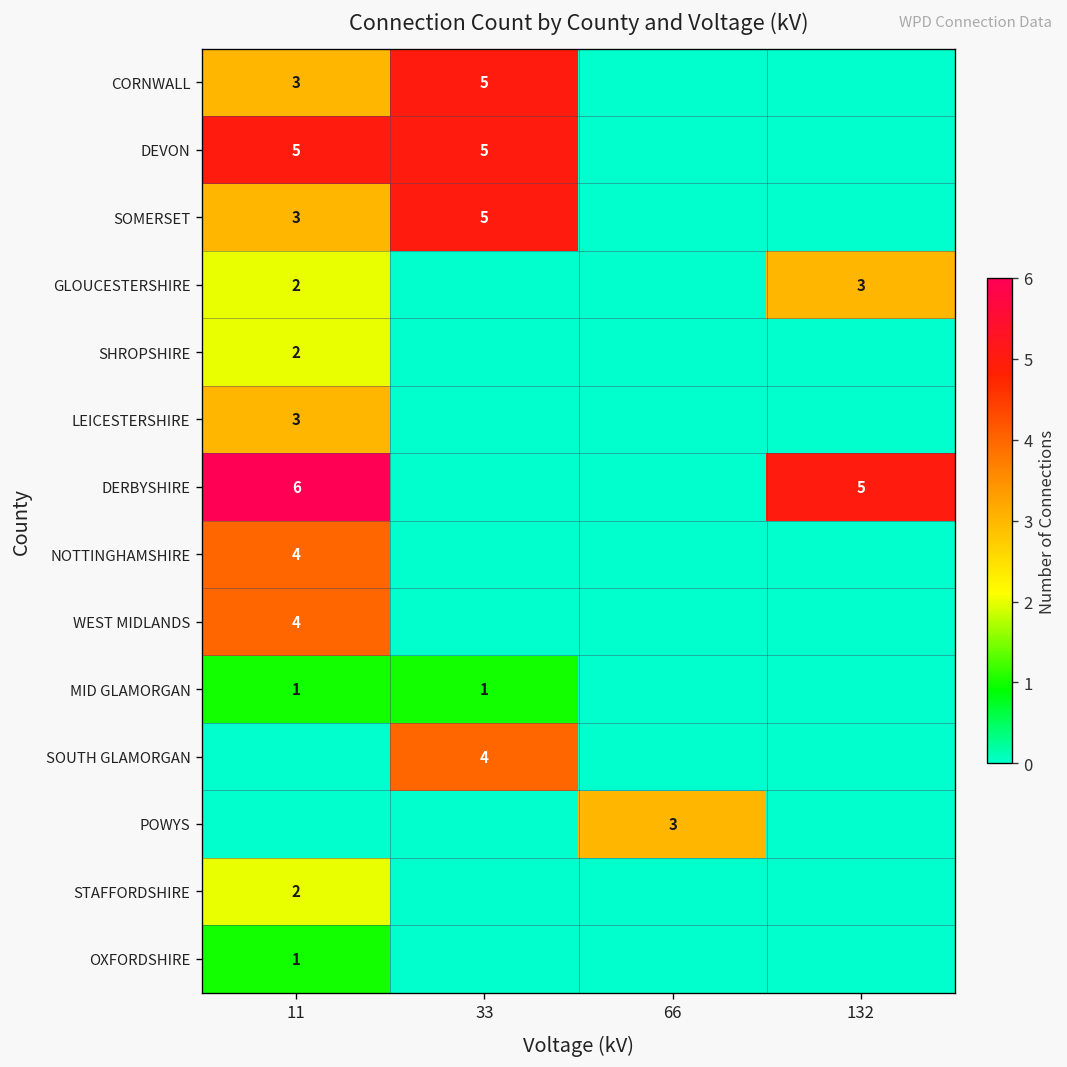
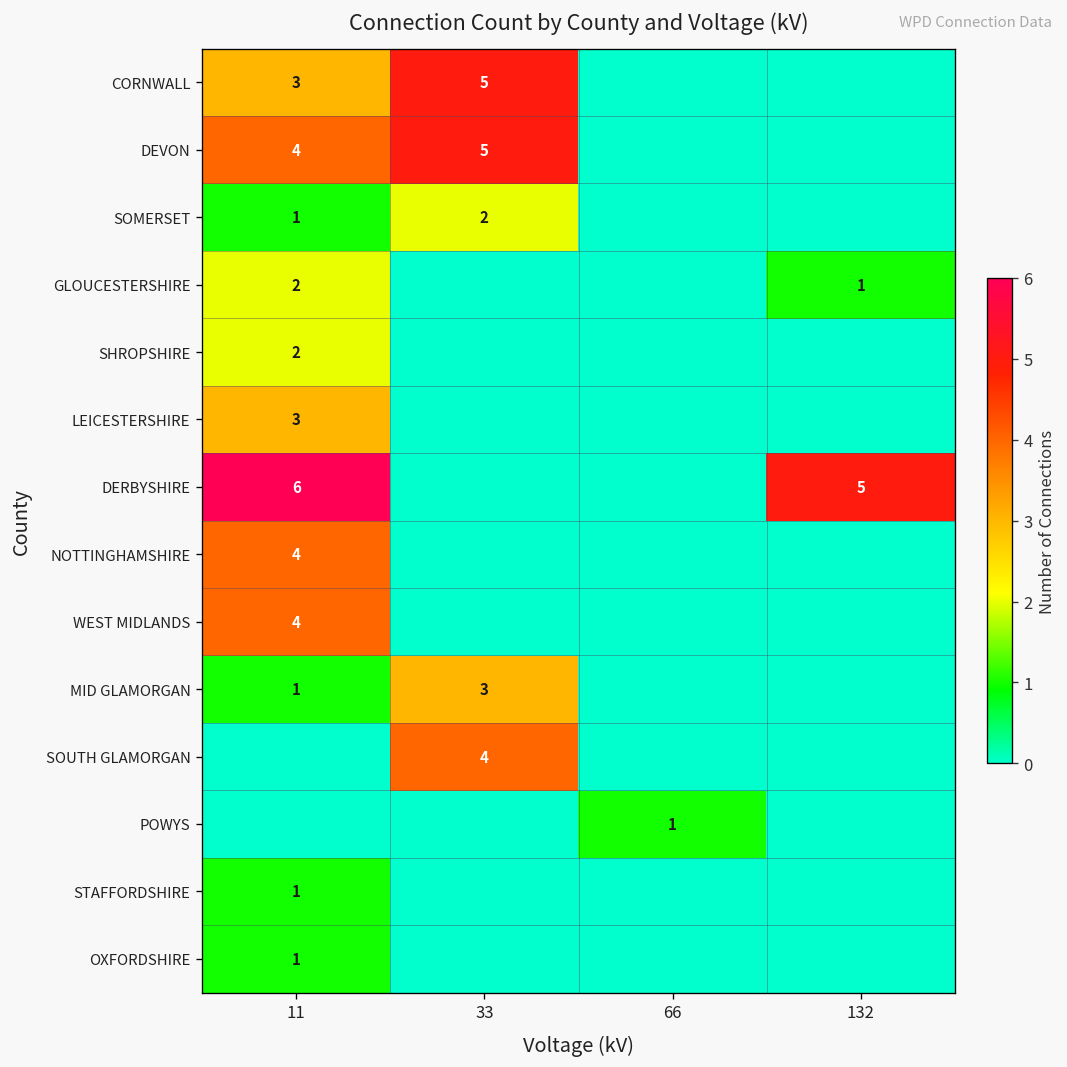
DEVON, 11: 5 -> 4
SOMERSET, 11: 3 -> 1
SOMERSET, 33: 5 -> 2
GLOUCESTERSHIRE, 132: 3 -> 1
MID GLAMORGAN, 33: 1 -> 3
POWYS, 66: 3 -> 1
STAFFORDSHIRE, 11: 2 -> 1
